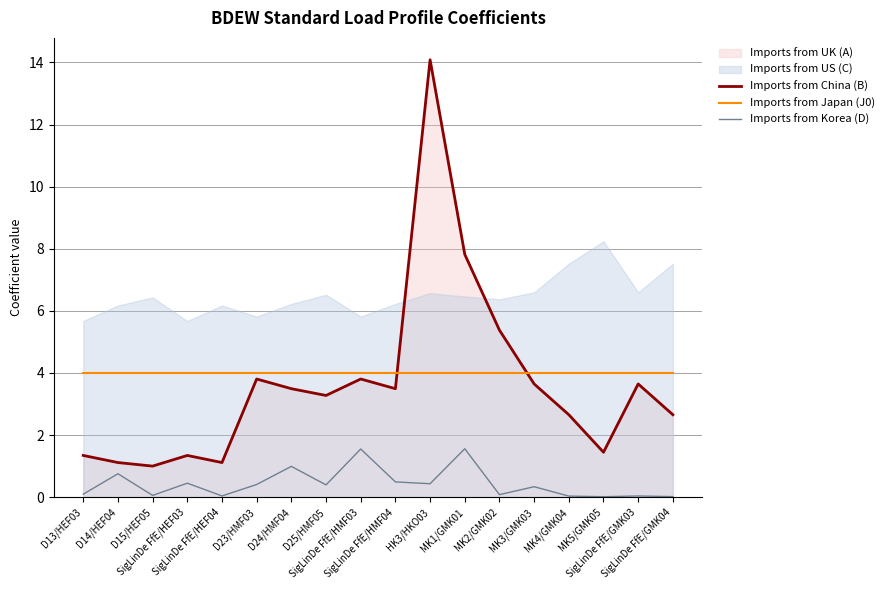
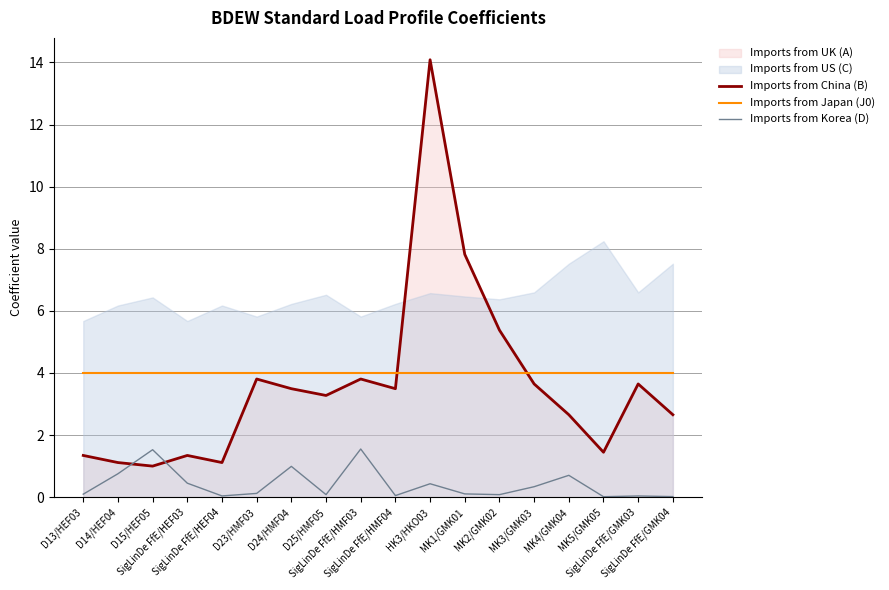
Imports from Korea (D), D15/HEF05: 0.1 -> 1.5
Imports from Korea (D), D23/HMF03: 0.4 -> 0.1
Imports from Korea (D), D25/HMF05: 0.4 -> 0.1
Imports from Korea (D), SigLinDe FfE/HMF04: 0.5 -> 0.1
Imports from Korea (D), MK1/GMK01: 1.6 -> 0.1
Imports from Korea (D), MK4/GMK04: 0.0 -> 0.7
